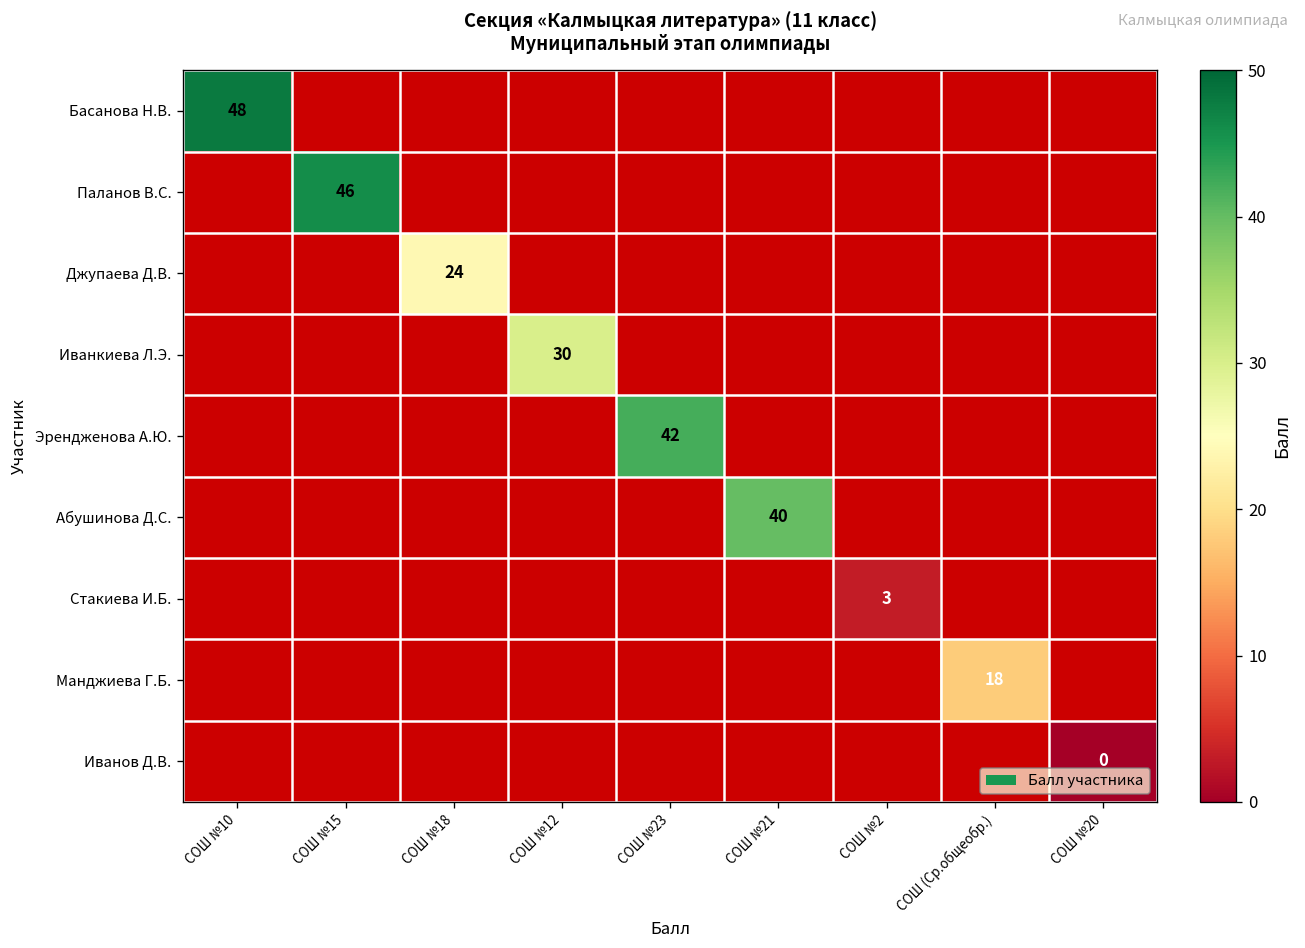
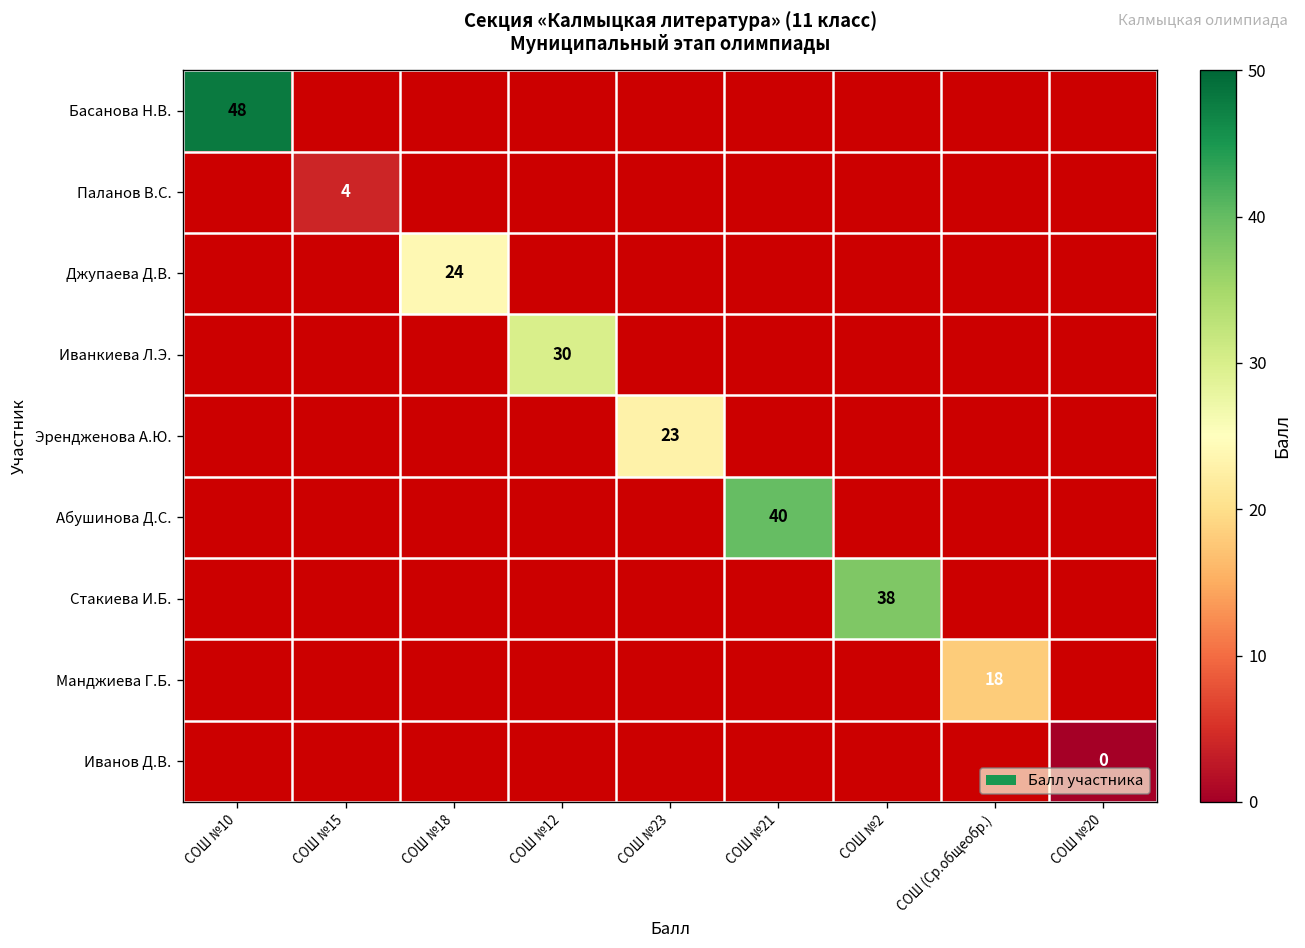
Паланов В.С., СОШ №15: 46 -> 4
Эрендженова А.Ю., СОШ №23: 42 -> 23
Стакиева И.Б., СОШ №2: 3 -> 38
